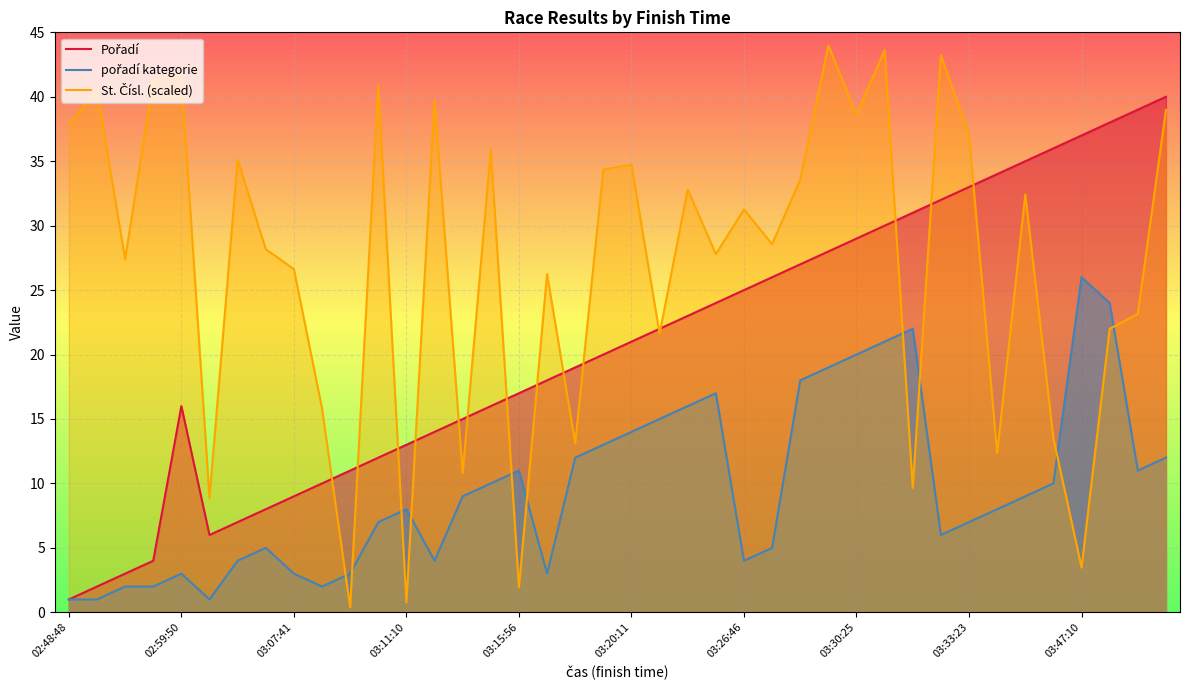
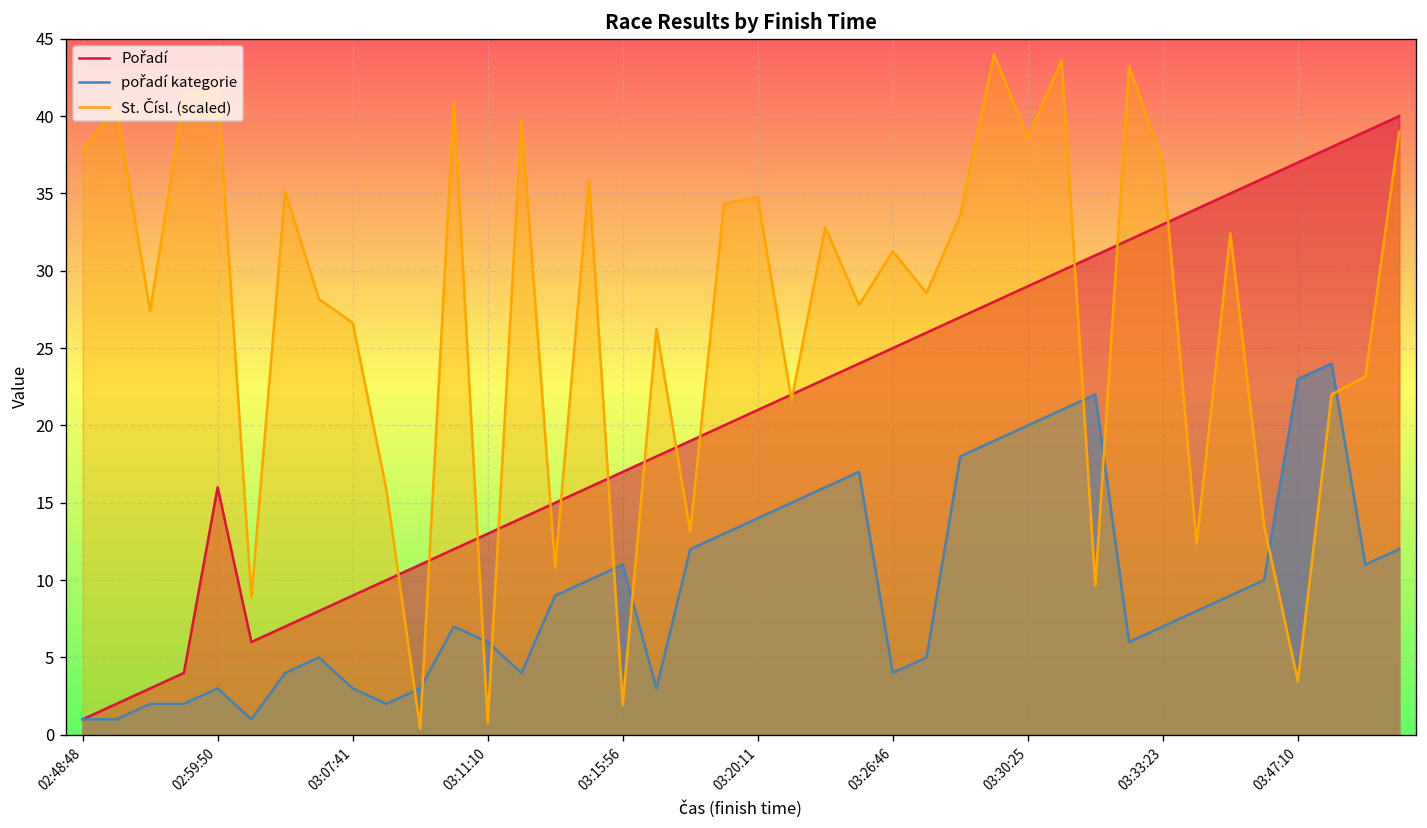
pořadí kategorie, 03:11:10: 8 -> 6
pořadí kategorie, 03:47:10: 26 -> 23
